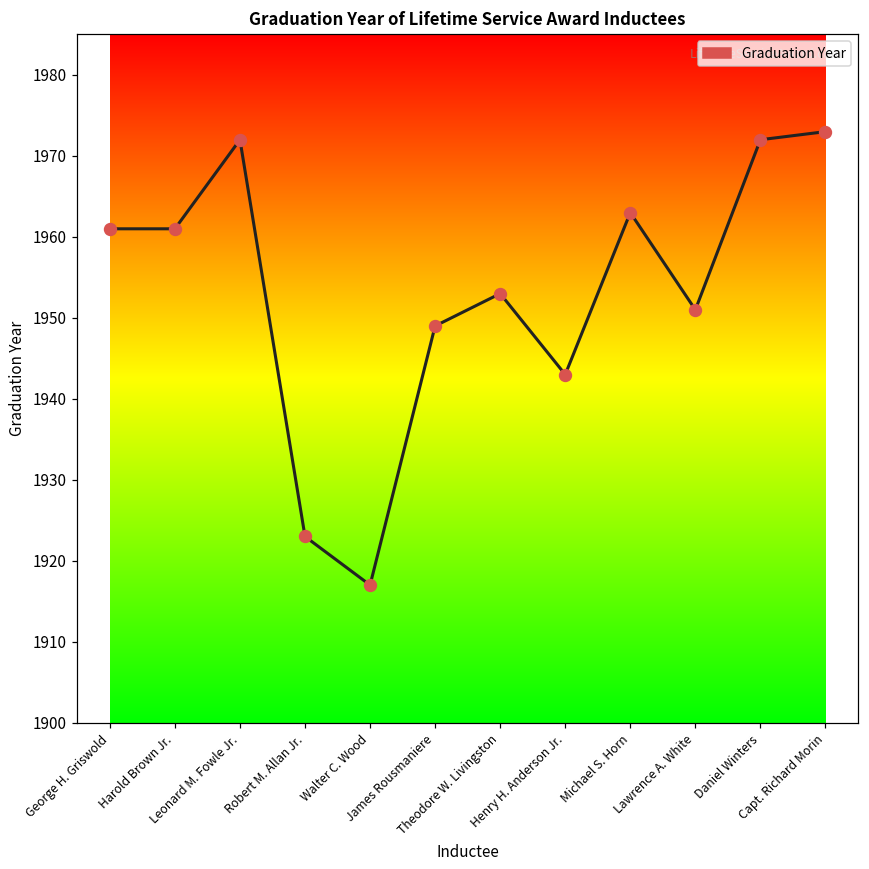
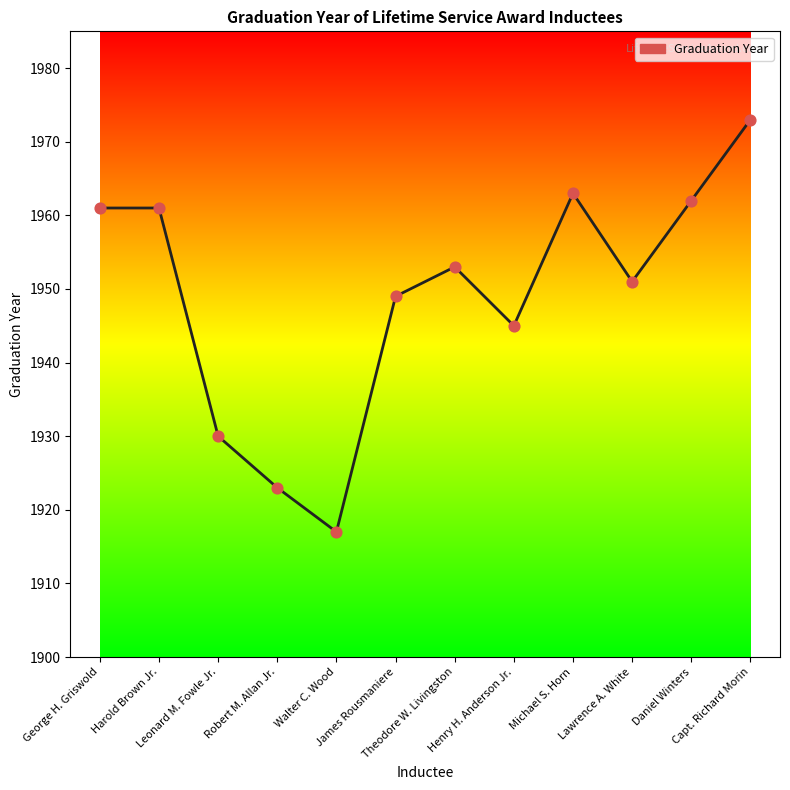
Leonard M. Fowle Jr.: 1972 -> 1930
Henry H. Anderson Jr.: 1943 -> 1945
Daniel Winters: 1972 -> 1962
